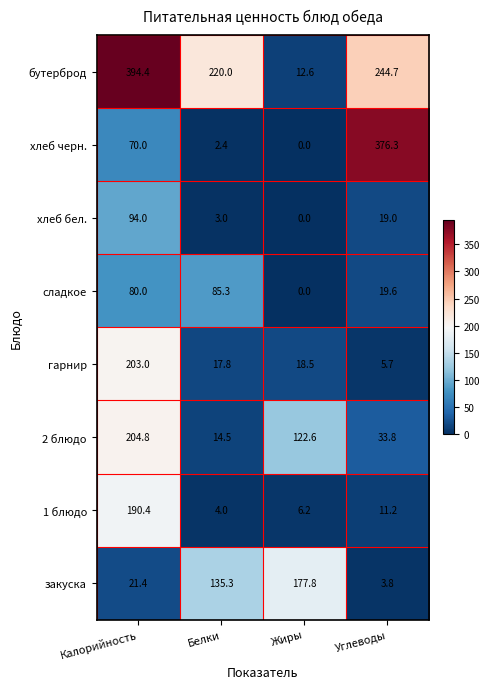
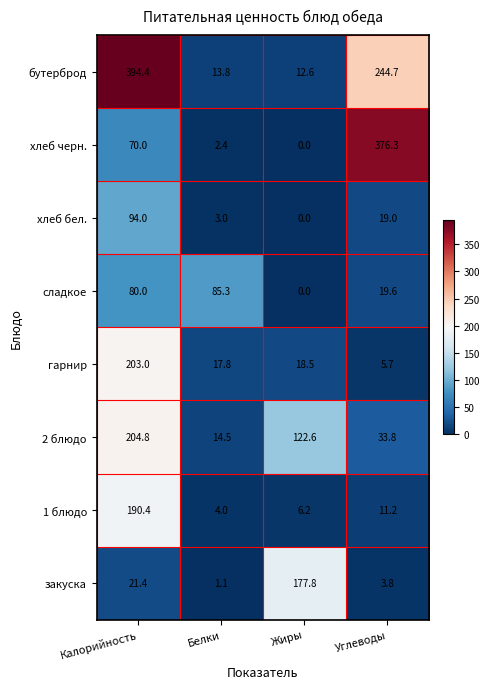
бутерброд, Белки: 220.0 -> 13.8
закуска, Белки: 135.3 -> 1.1
